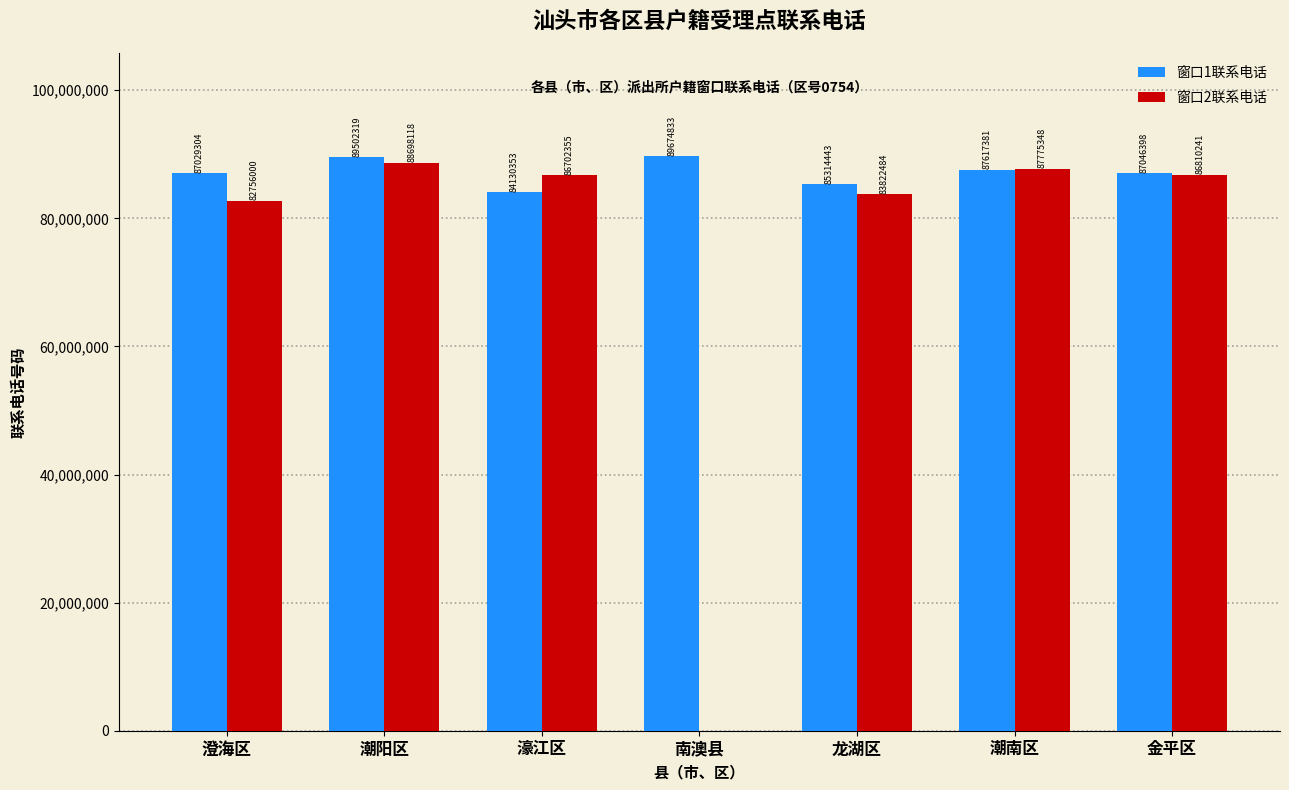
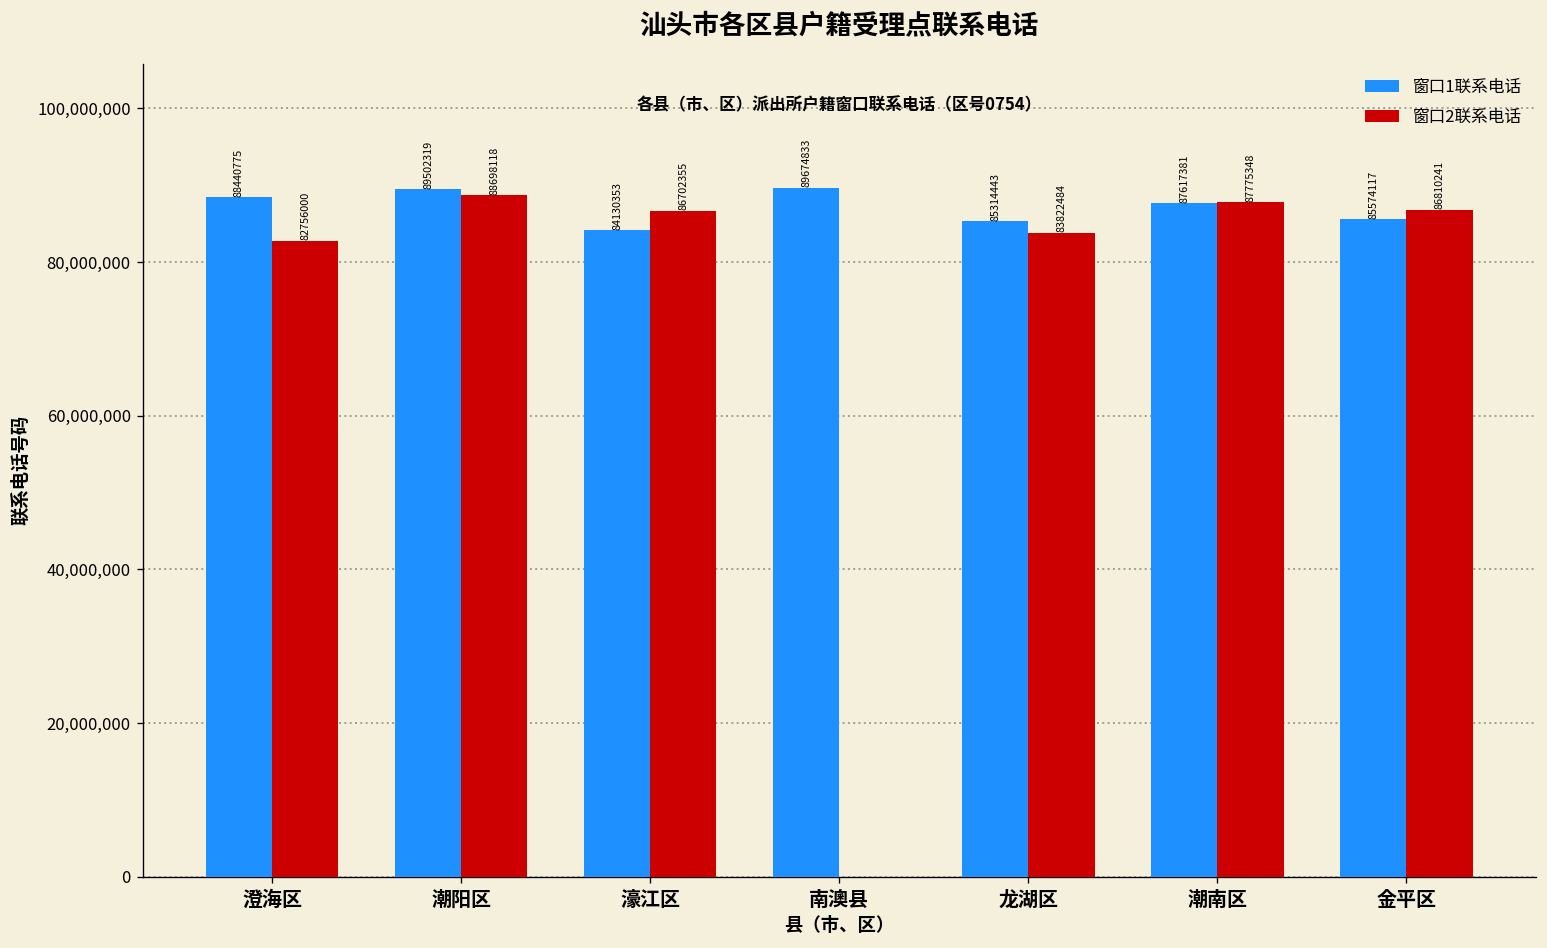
窗口1联系电话, 澄海区: 87029304 -> 88440775
窗口1联系电话, 金平区: 87046398 -> 85574117
